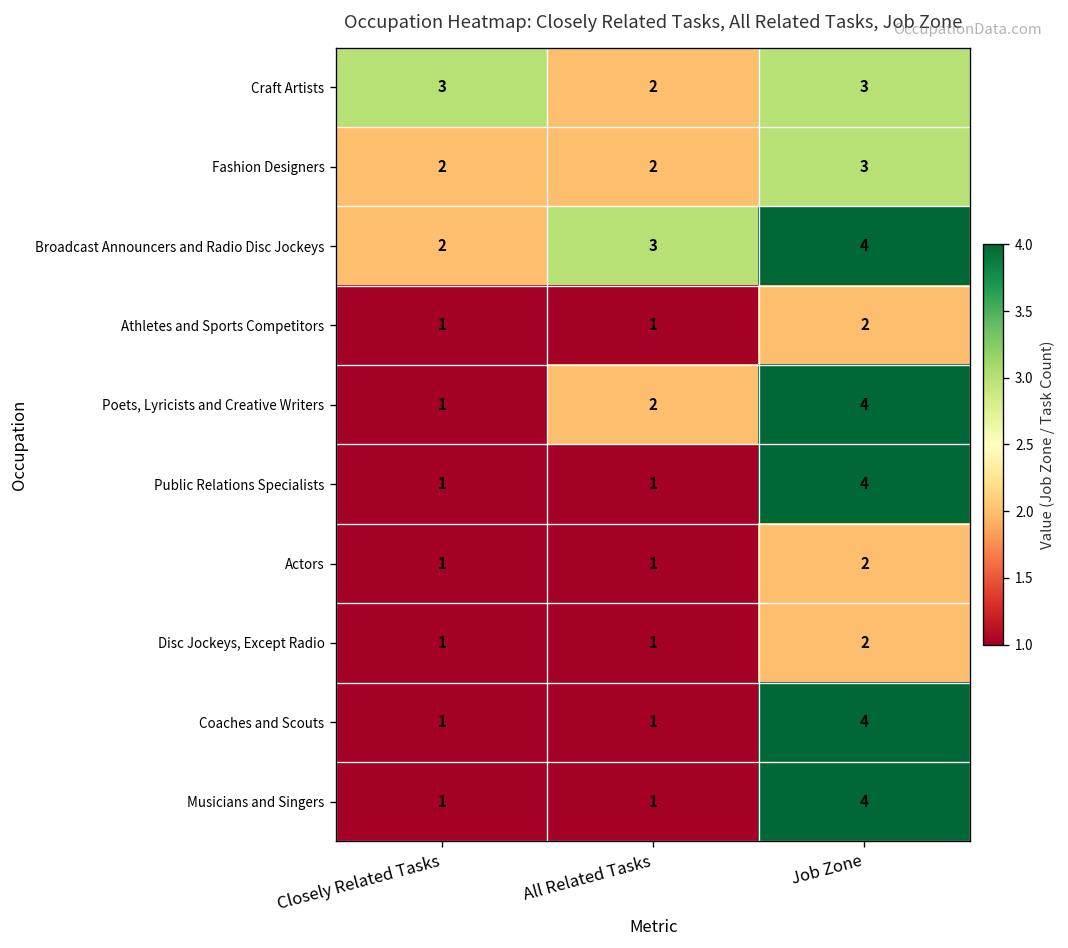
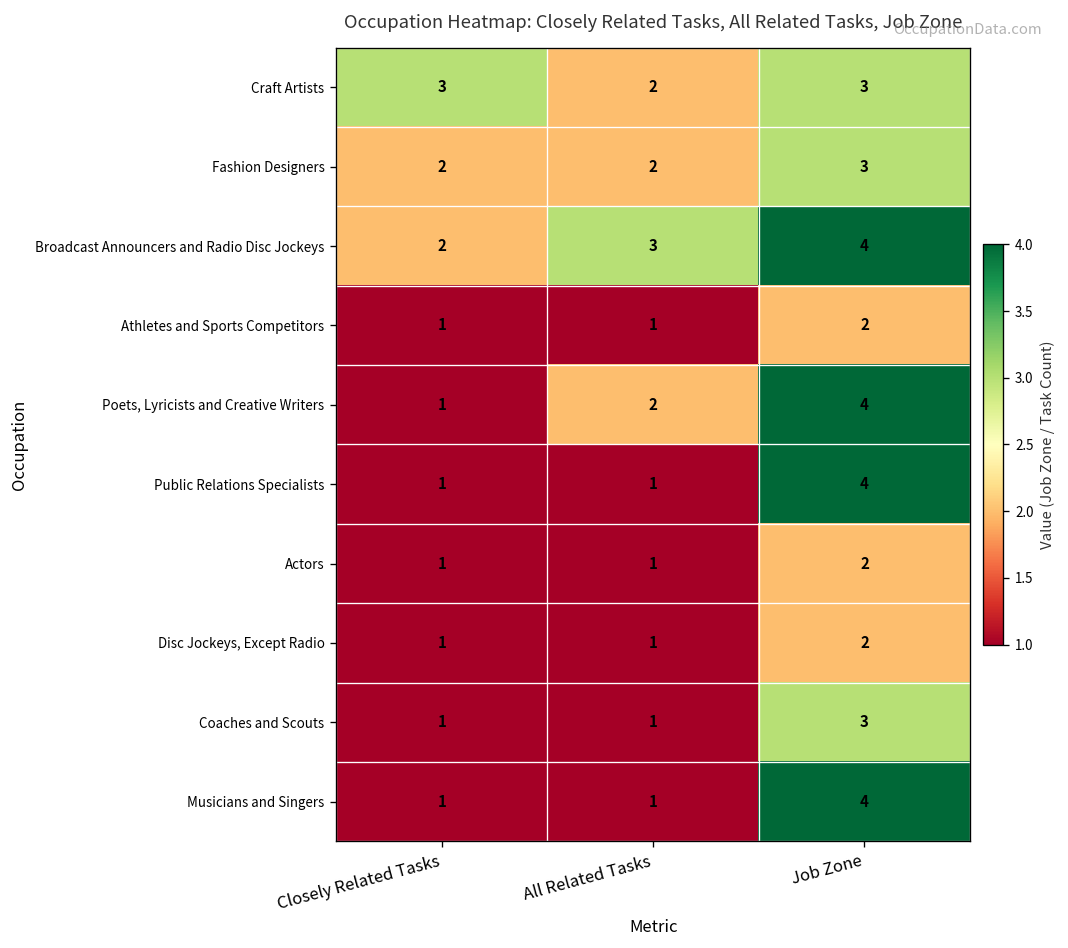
Coaches and Scouts, Job Zone: 4 -> 3
